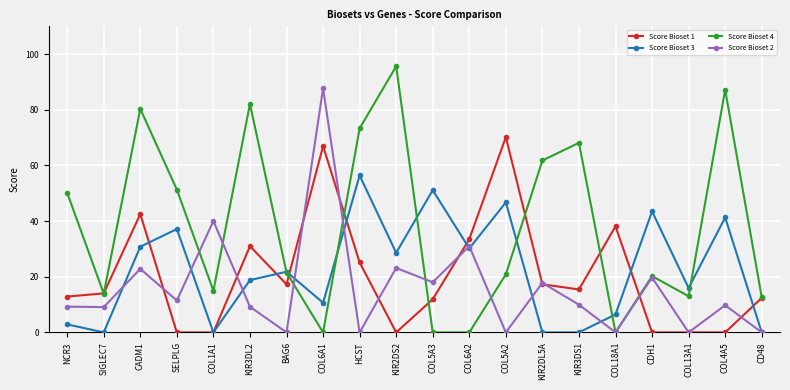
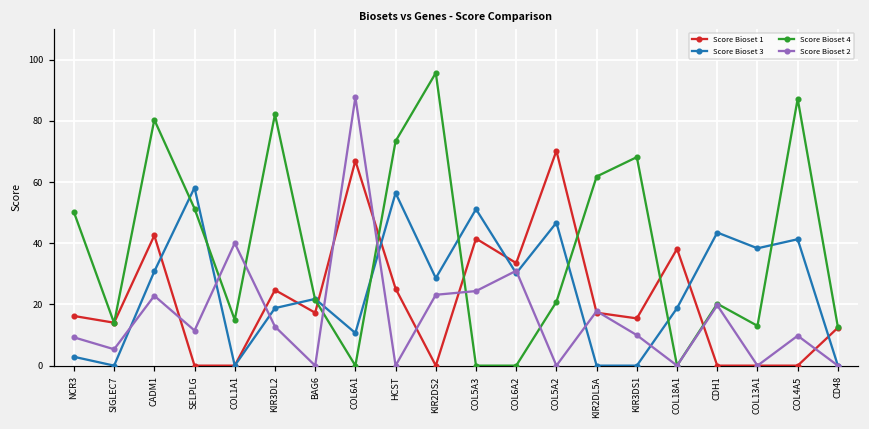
Score Bioset 1, NCR3: 13 -> 16
Score Bioset 2, SIGLEC7: 9 -> 5
Score Bioset 3, SELPLG: 37 -> 58
Score Bioset 1, KIR3DL2: 31 -> 25
Score Bioset 2, KIR3DL2: 9 -> 13
Score Bioset 1, COL5A3: 12 -> 42
Score Bioset 2, COL5A3: 18 -> 24
Score Bioset 3, COL18A1: 6 -> 19
Score Bioset 3, COL13A1: 16 -> 38
